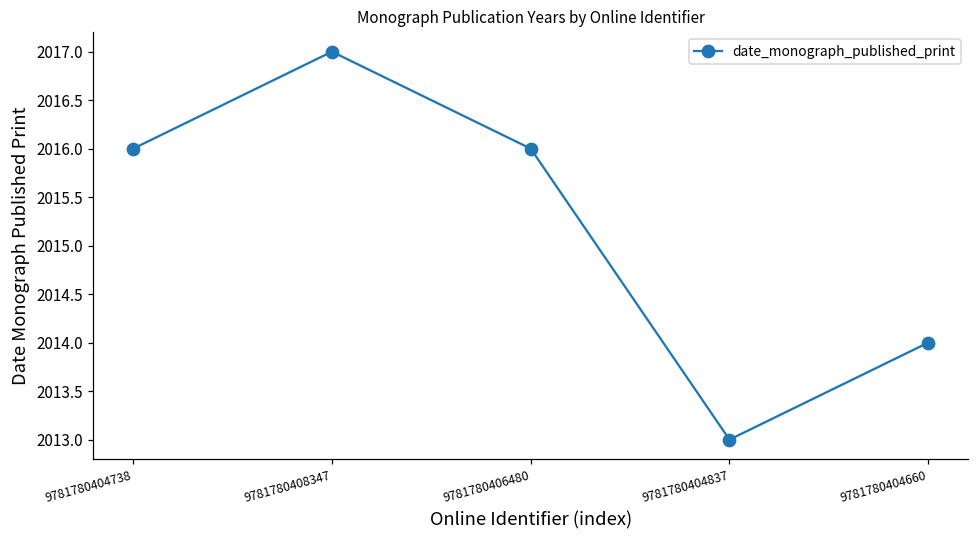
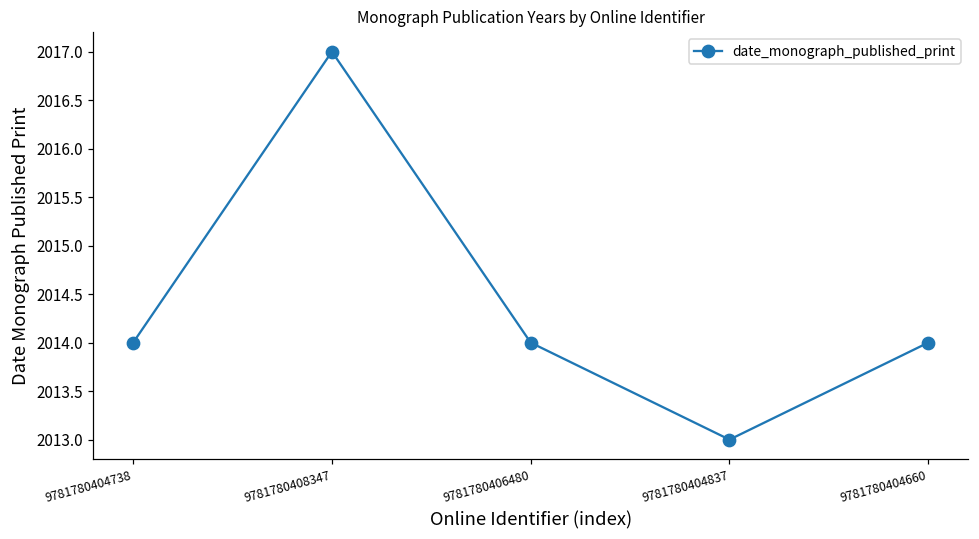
9781780404738: 2016 -> 2014
9781780406480: 2016 -> 2014
